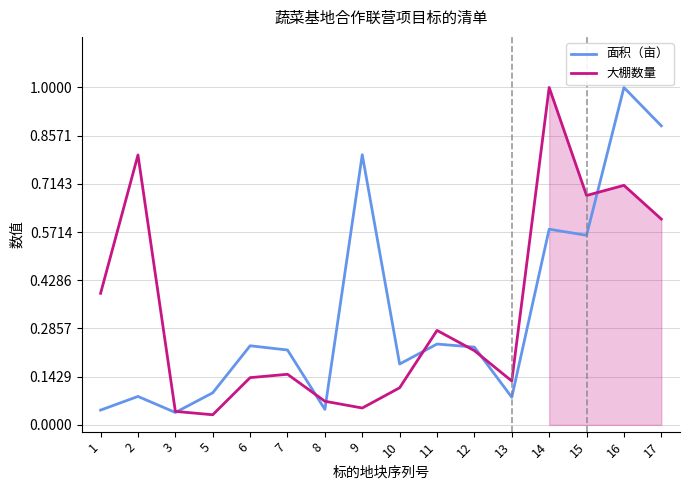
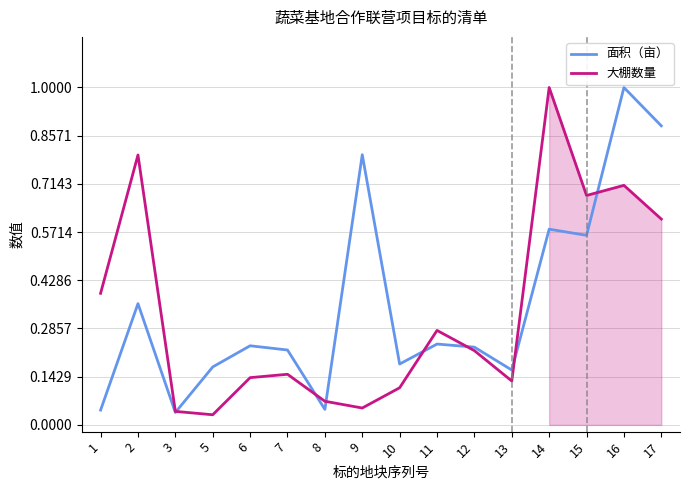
面积（亩）, 2: 0.08 -> 0.36
面积（亩）, 5: 0.10 -> 0.17
面积（亩）, 13: 0.08 -> 0.16
